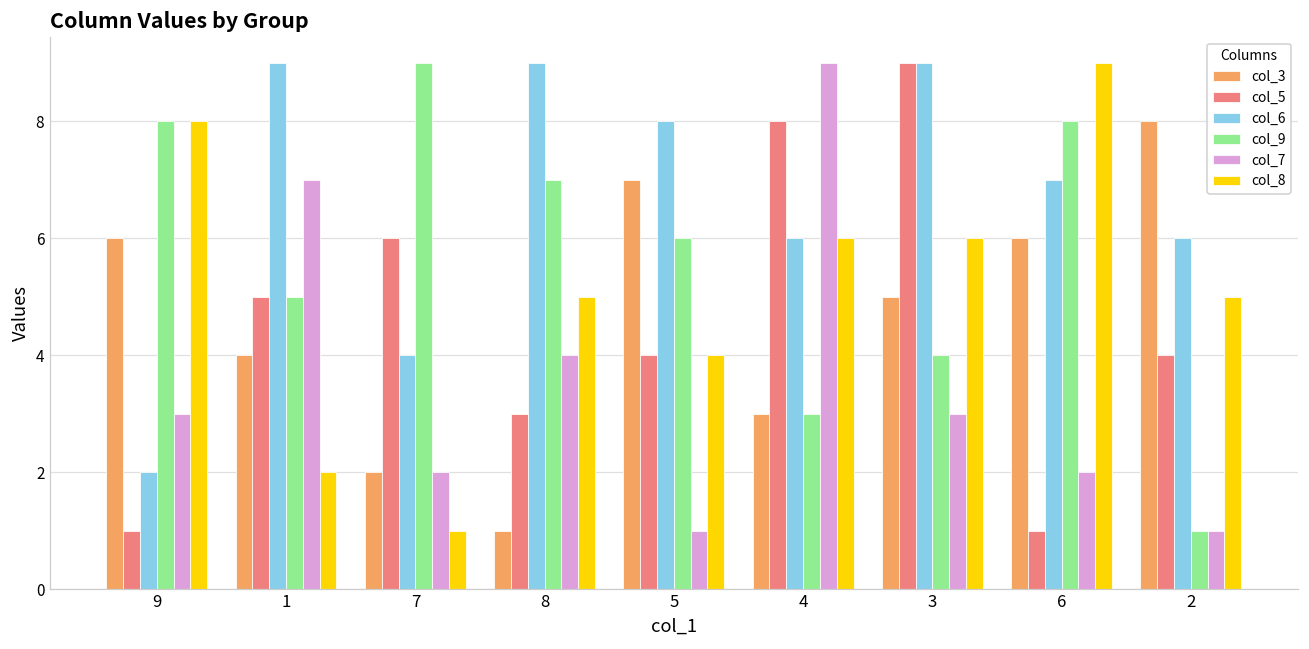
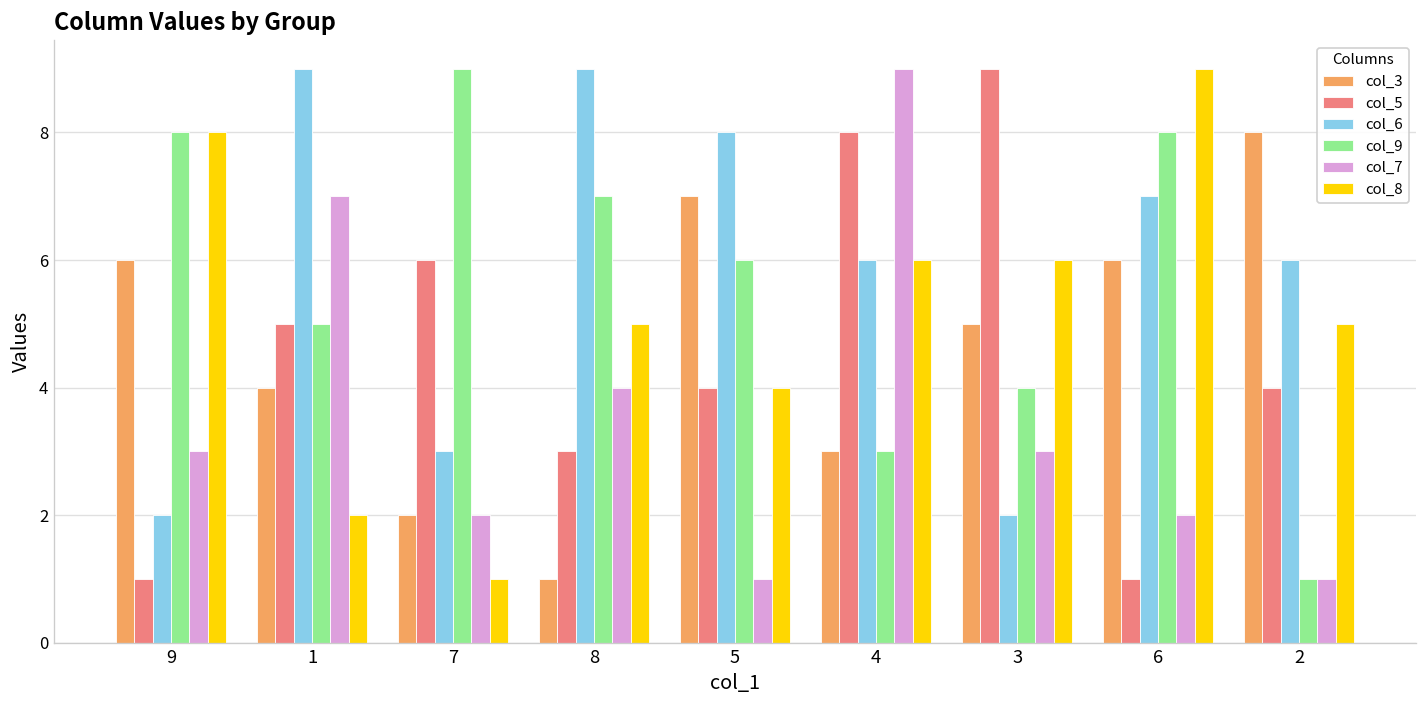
col_6, 7: 4 -> 3
col_6, 3: 9 -> 2
